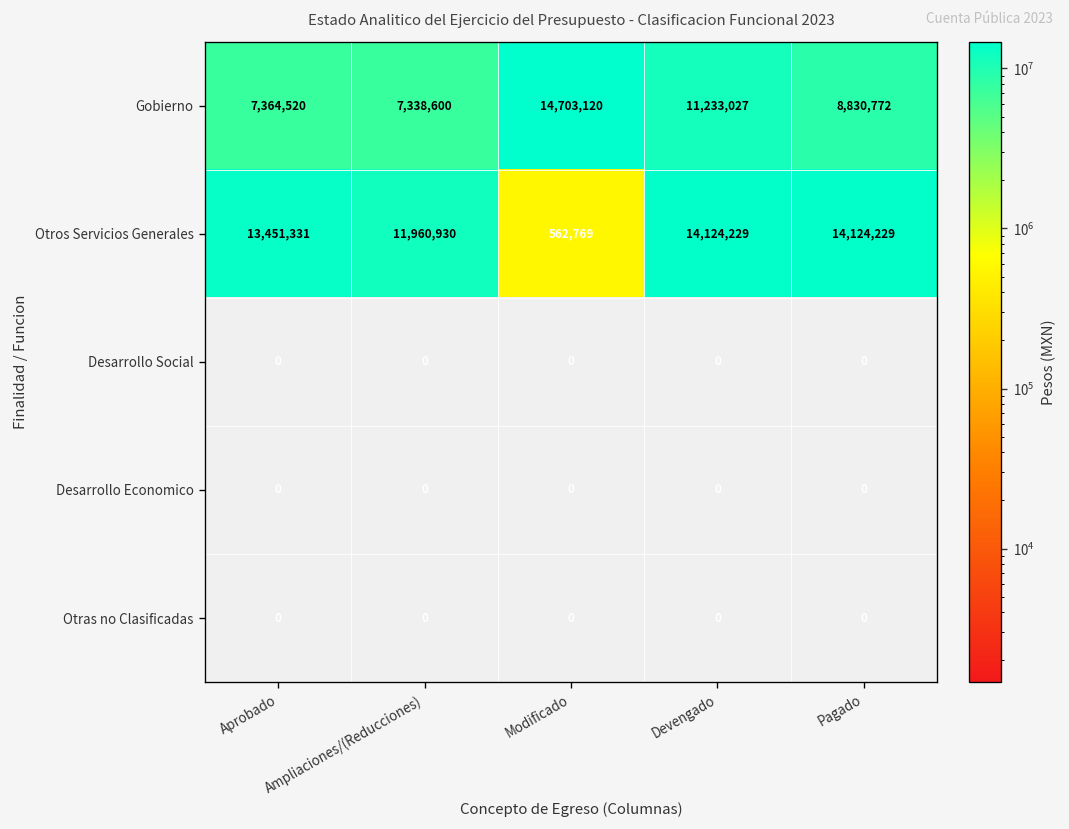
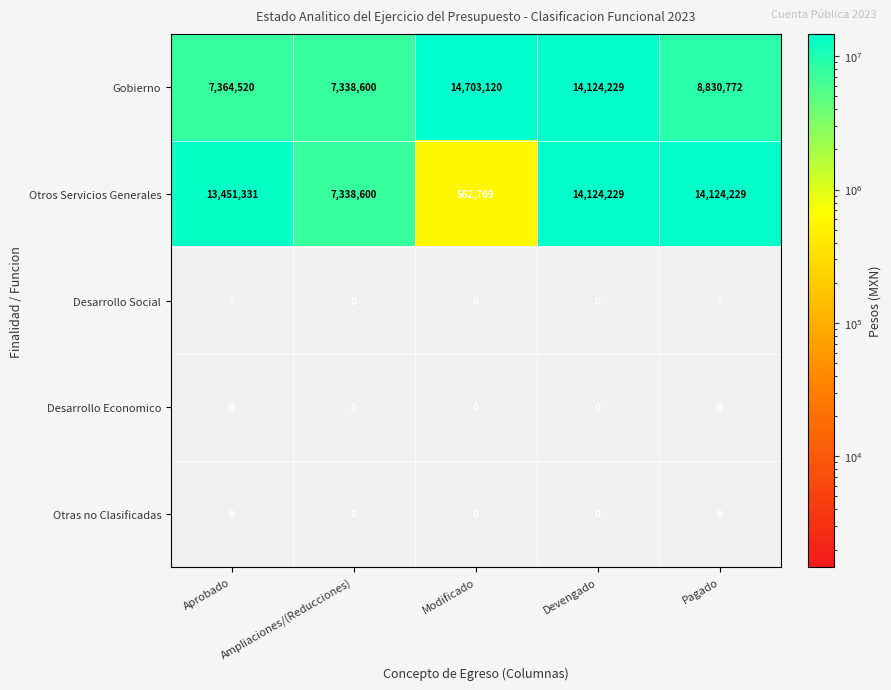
Gobierno, Devengado: 11,233,027 -> 14,124,229
Otros Servicios Generales, Ampliaciones/(Reducciones): 11,960,930 -> 7,338,600
